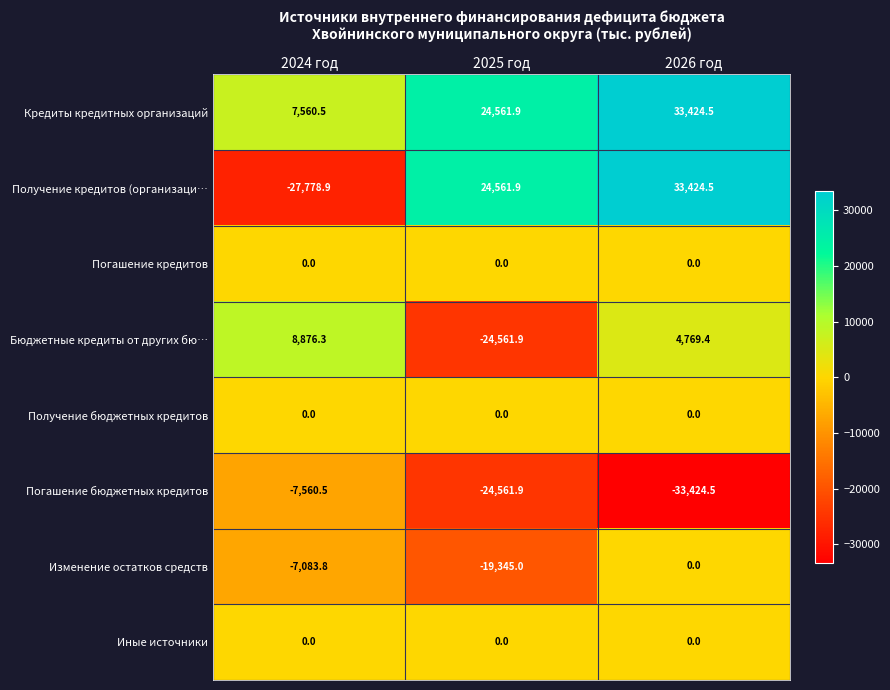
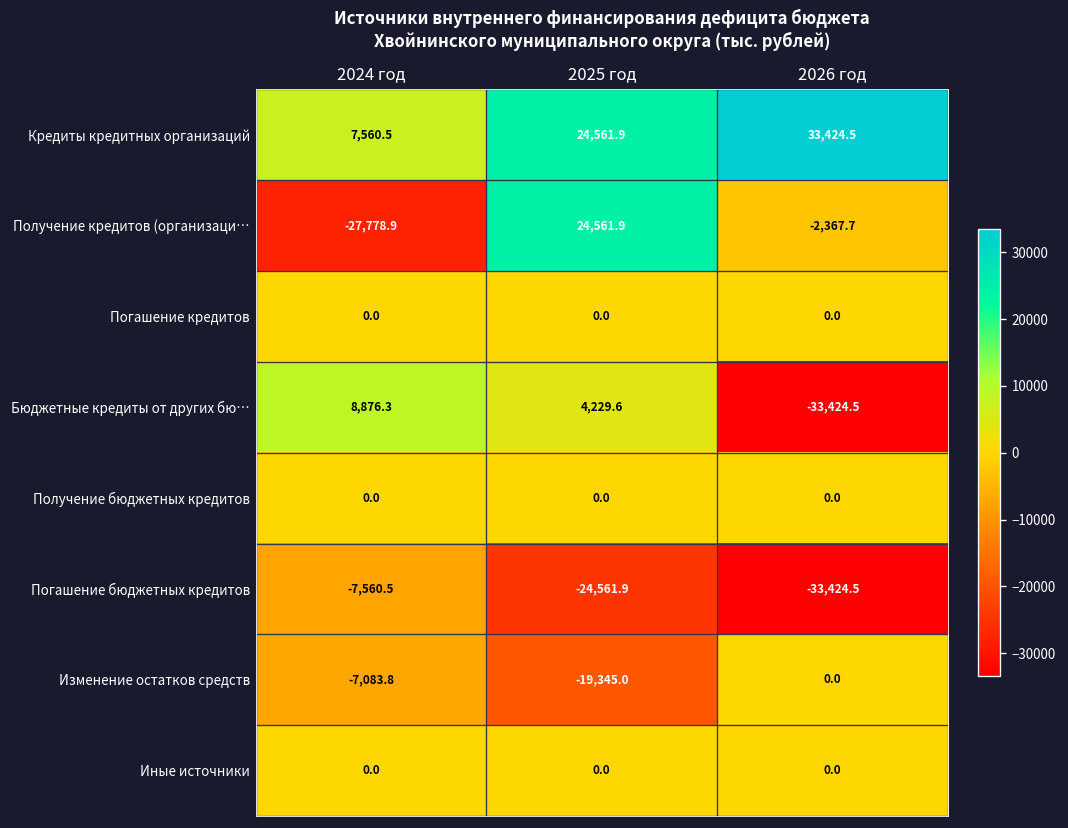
Получение кредитов (организаци…, 2026 год: 33,424.5 -> -2,367.7
Бюджетные кредиты от других бю…, 2025 год: -24,561.9 -> 4,229.6
Бюджетные кредиты от других бю…, 2026 год: 4,769.4 -> -33,424.5
